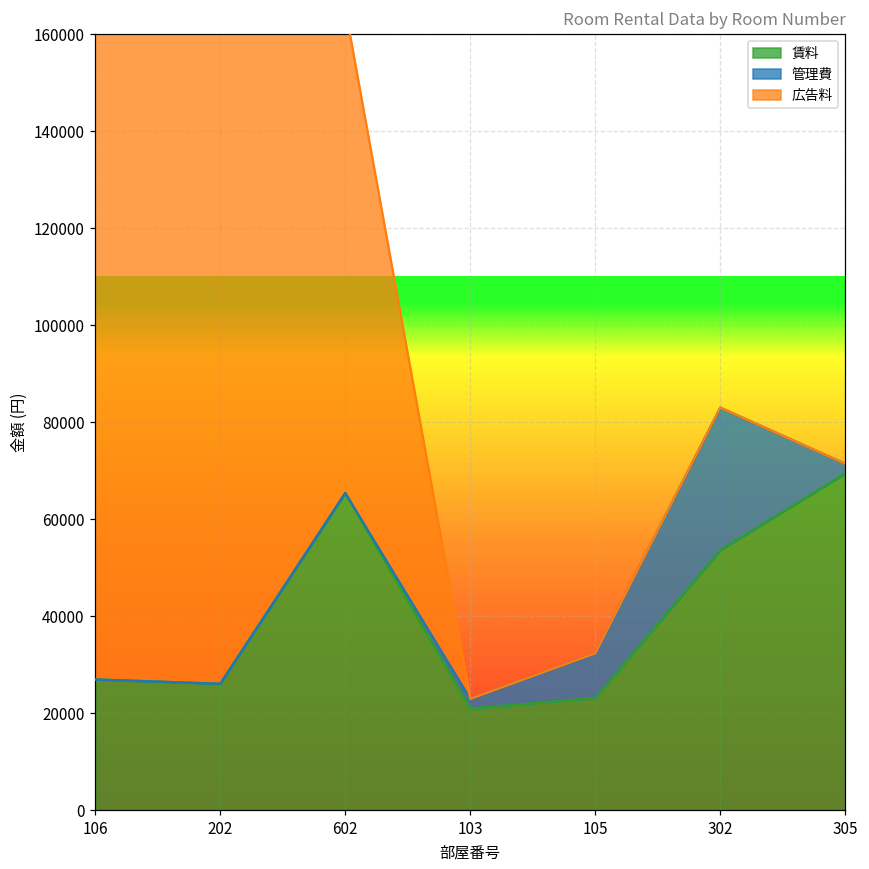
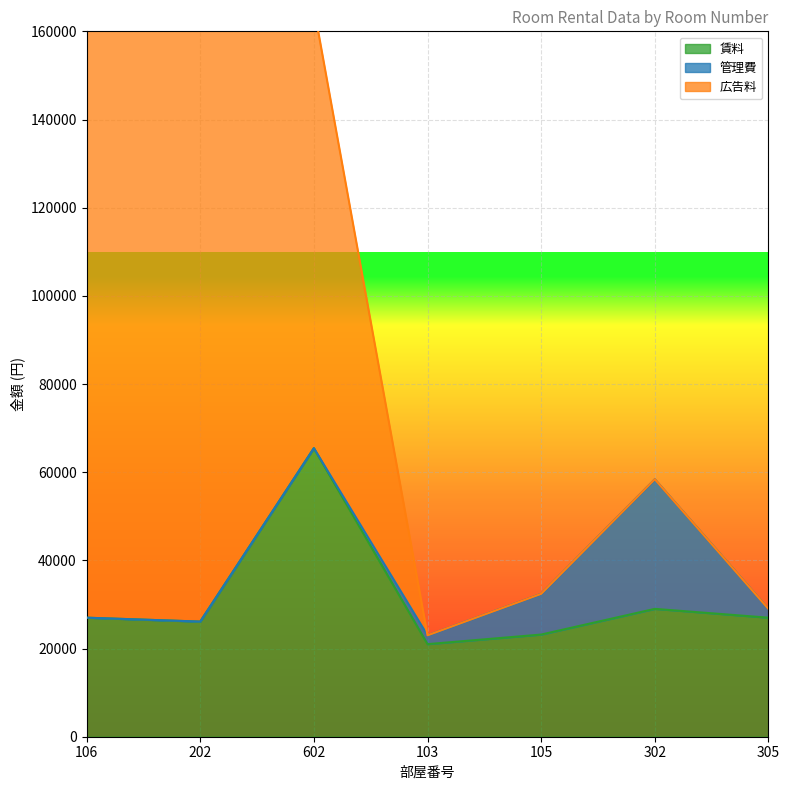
賃料, 302: 54000 -> 29000
賃料, 305: 69000 -> 27000
